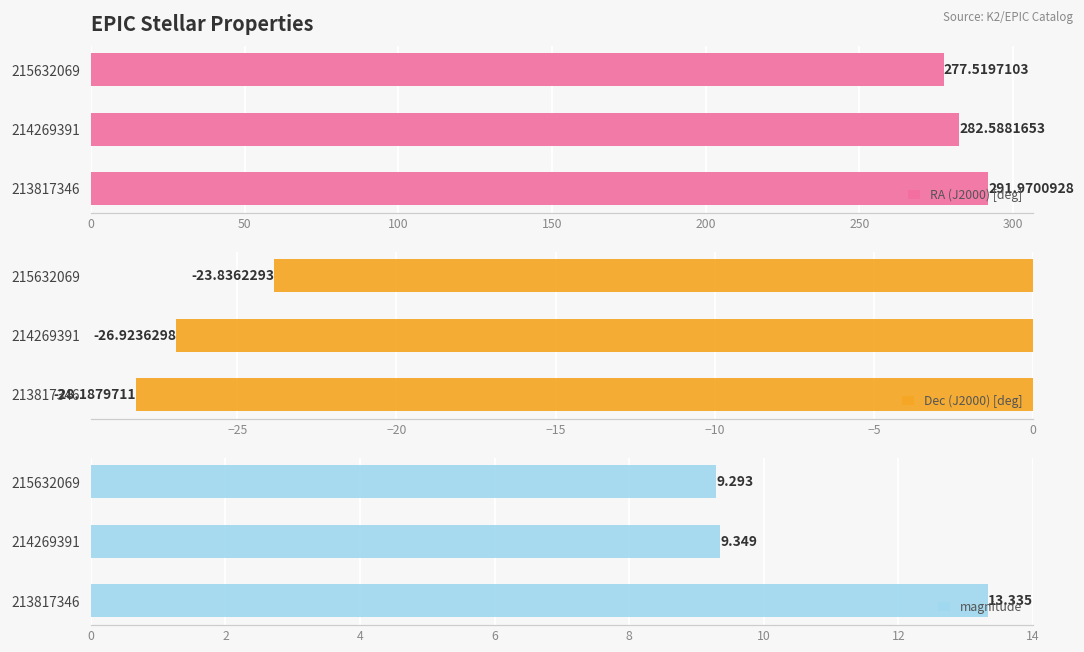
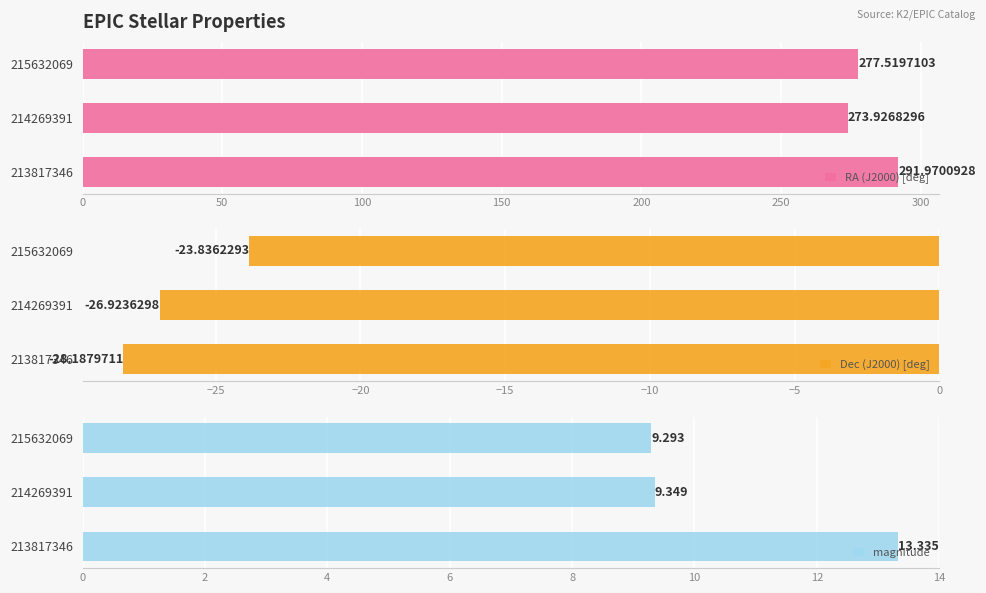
EPIC Stellar Properties, 214269391: 282.5881653 -> 273.9268296
